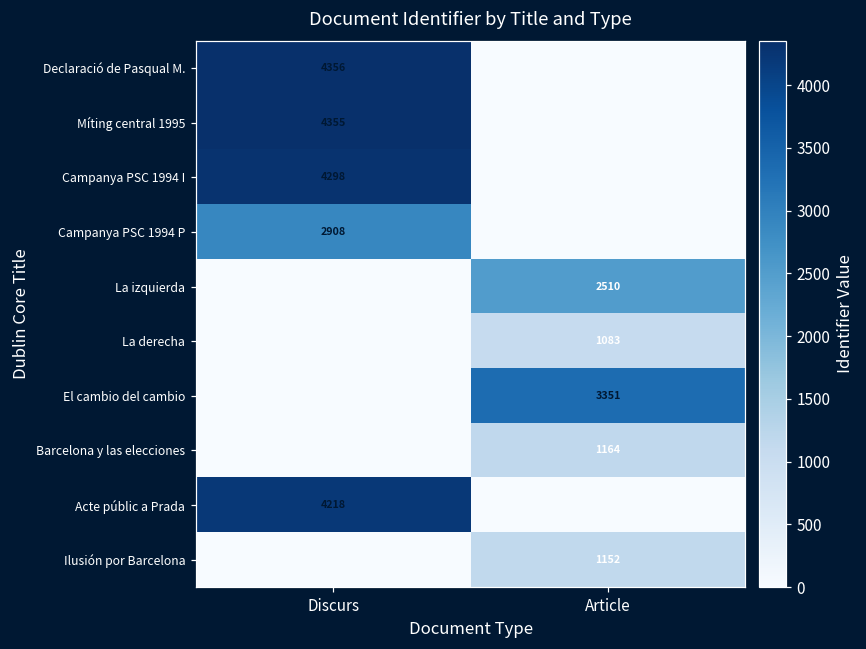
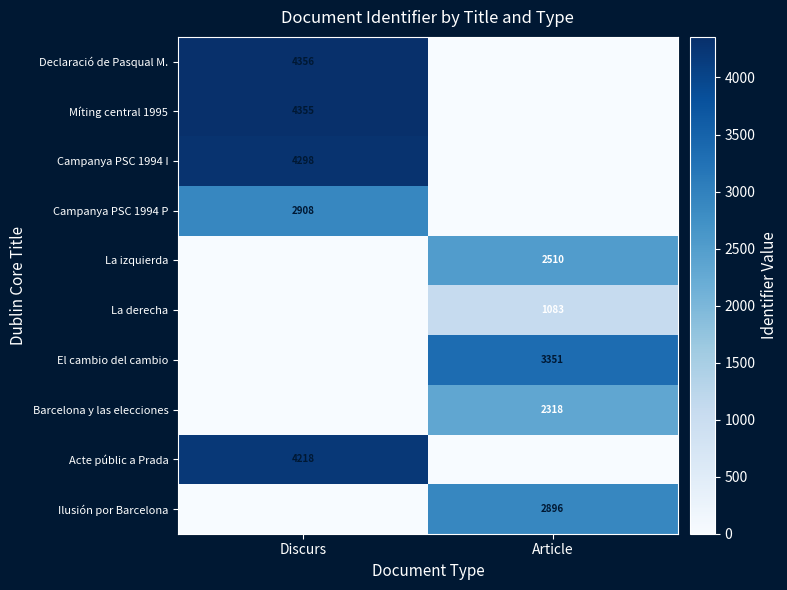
Barcelona y las elecciones, Article: 1164 -> 2318
Ilusión por Barcelona, Article: 1152 -> 2896
